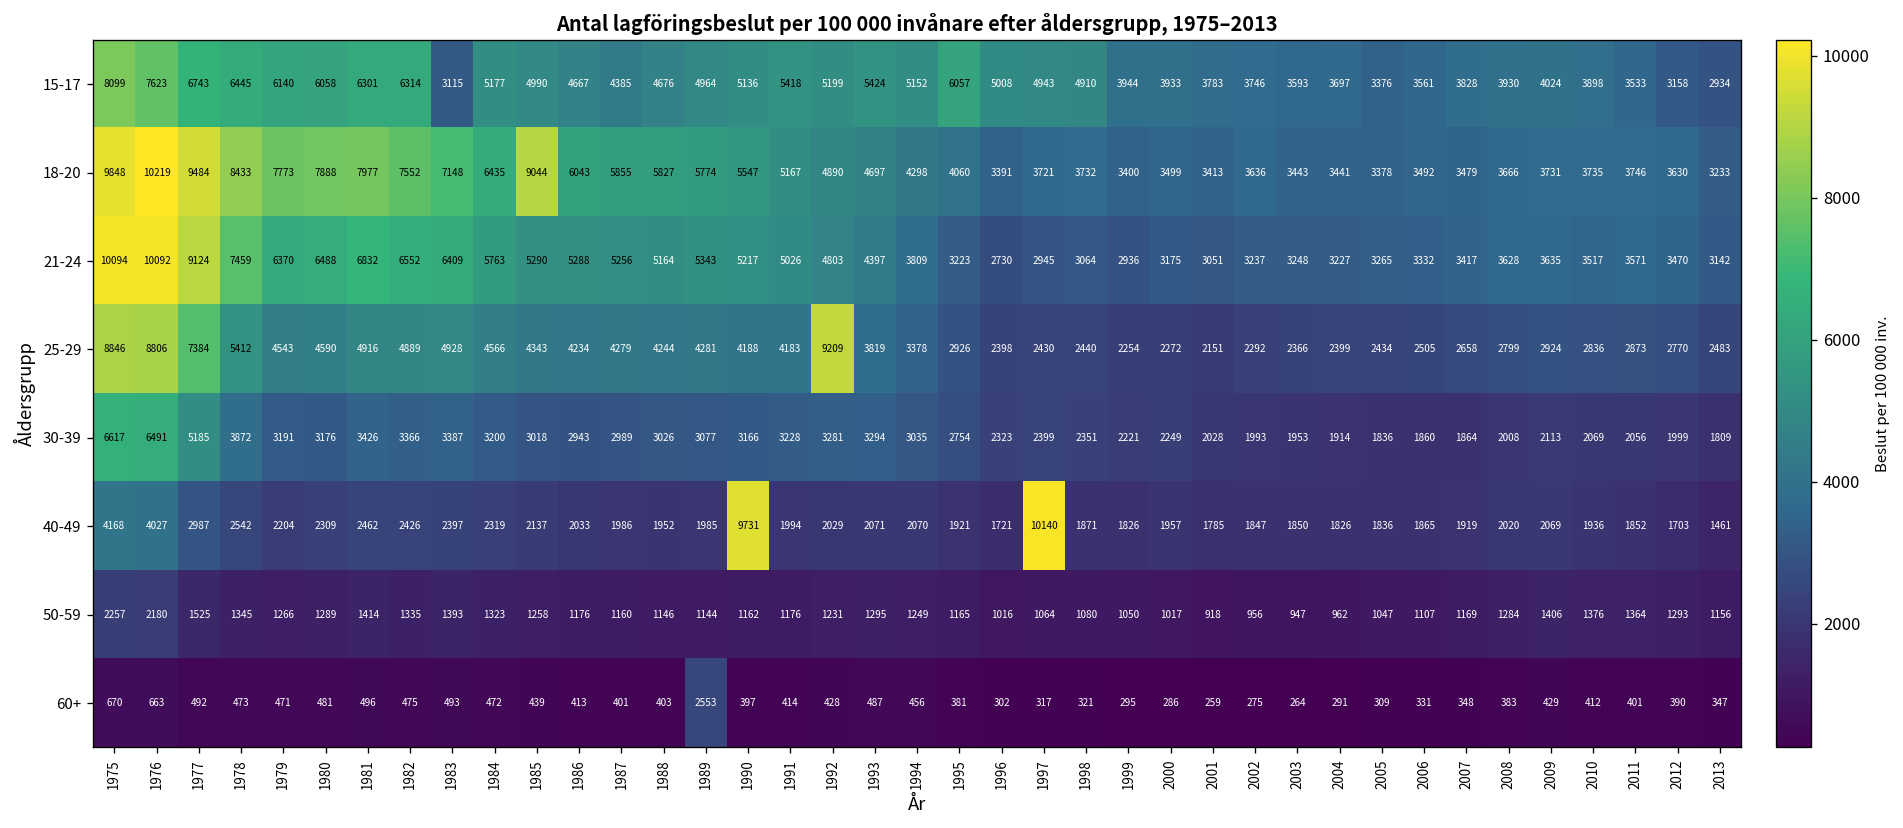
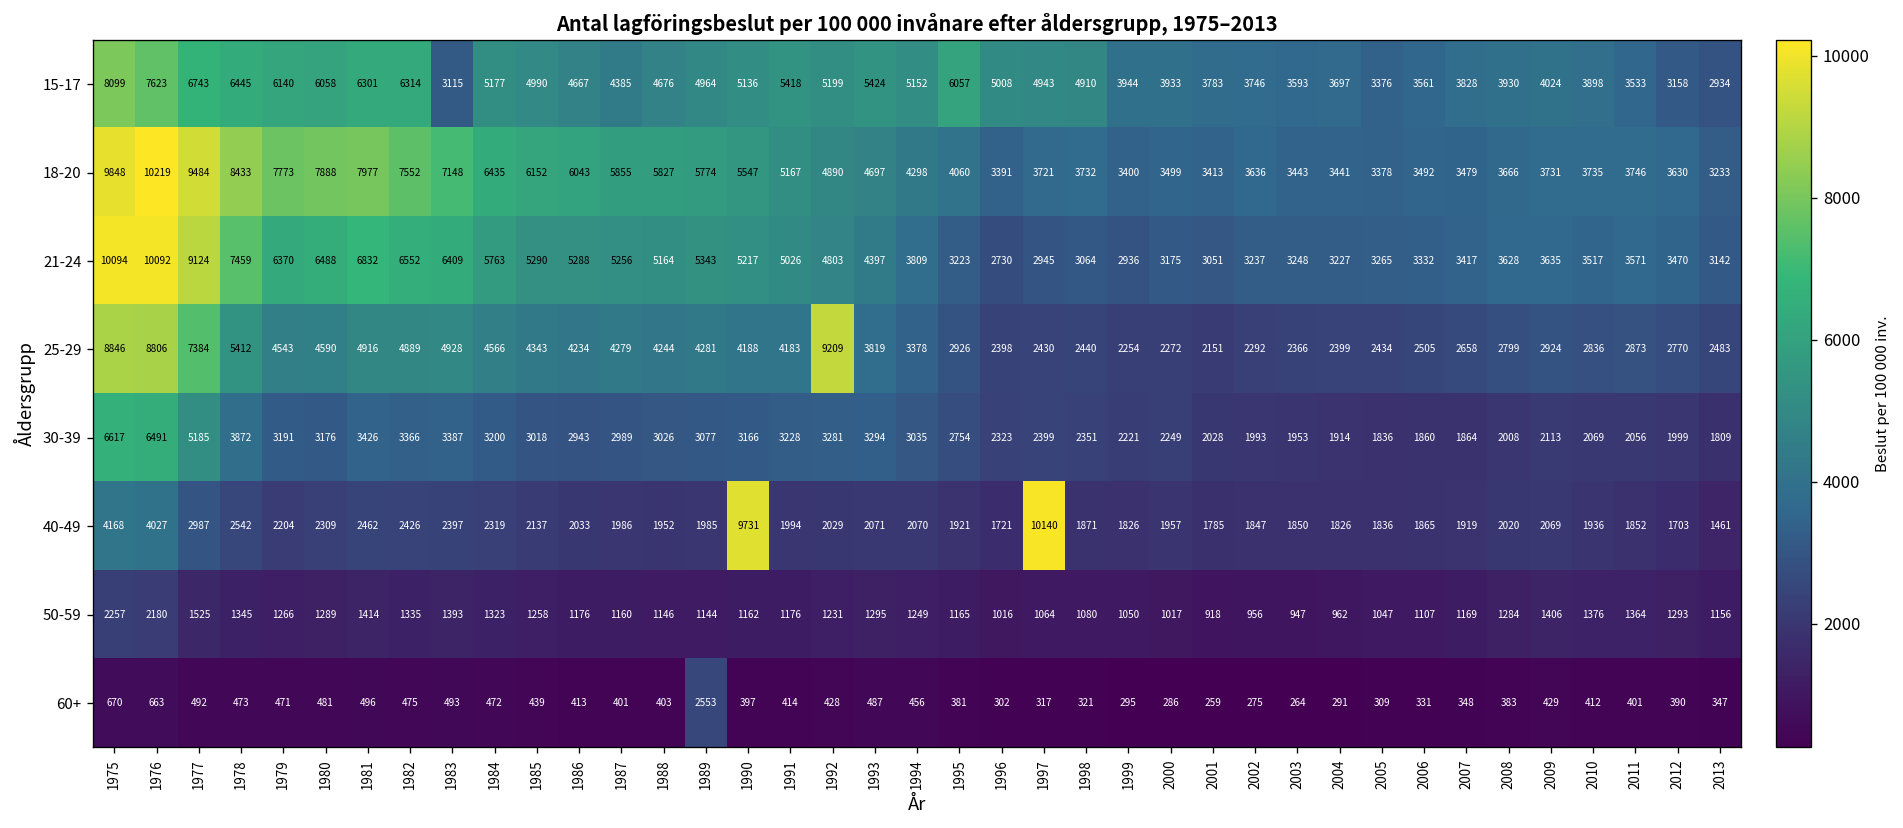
18-20, 1985: 9044 -> 6152
